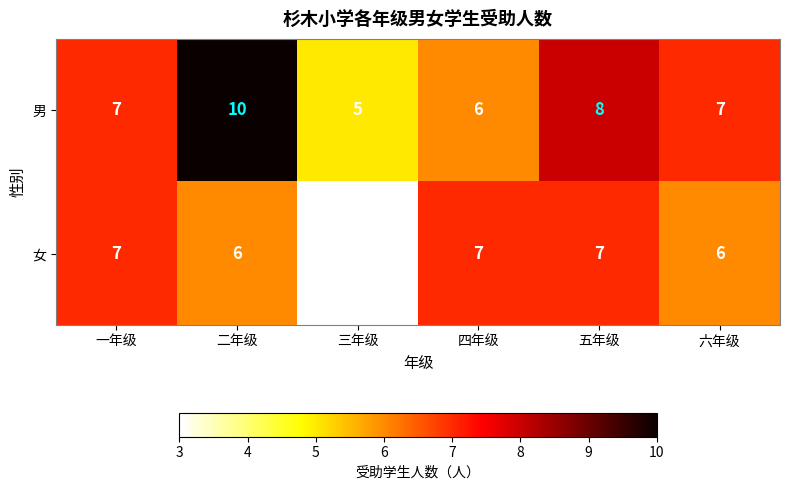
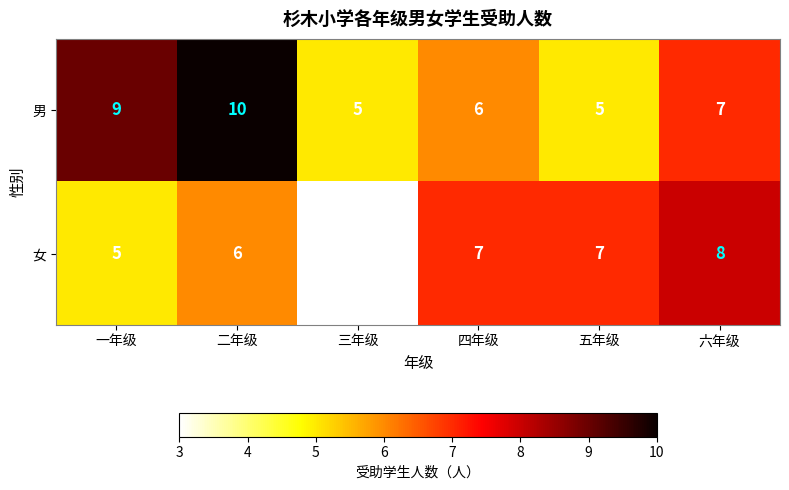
男, 一年级: 7 -> 9
男, 五年级: 8 -> 5
女, 一年级: 7 -> 5
女, 六年级: 6 -> 8
